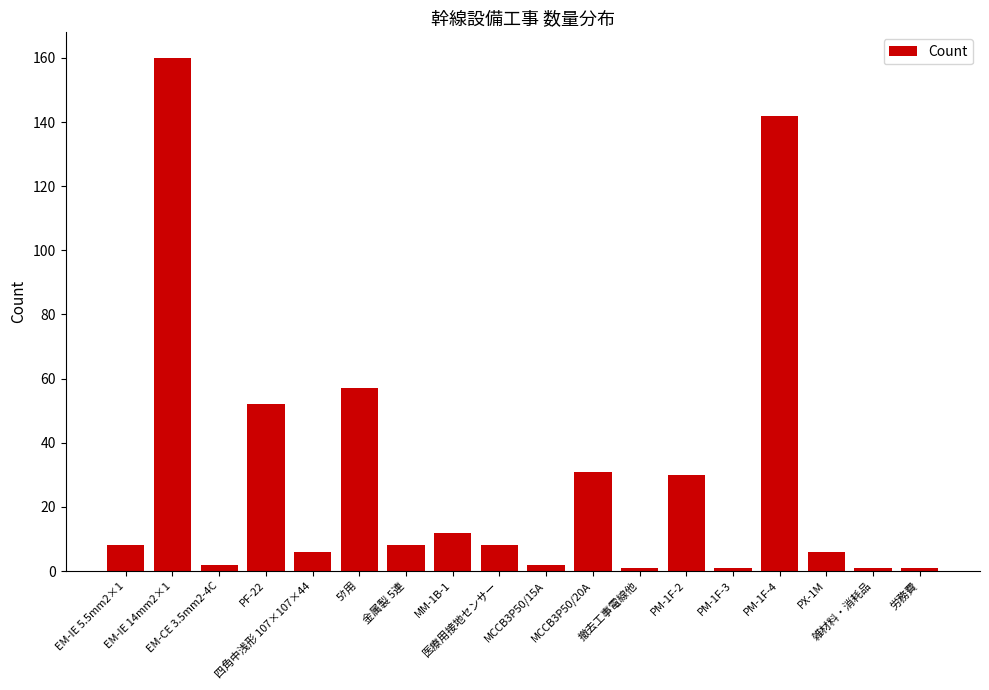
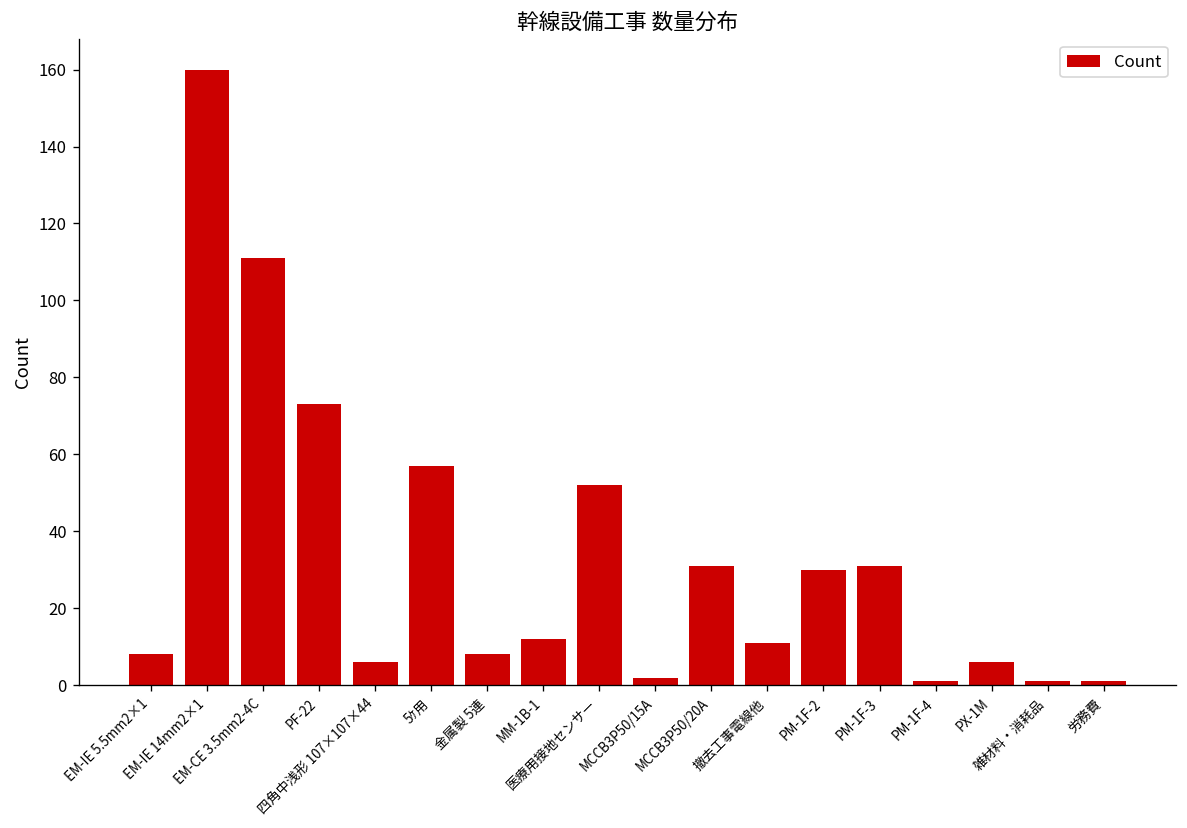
EM-CE 3.5mm2-4C: 2 -> 111
PF-22: 52 -> 73
医療用接地センサー: 8 -> 52
撤去工事電線他: 1 -> 11
PM-1F-3: 1 -> 31
PM-1F-4: 142 -> 1
